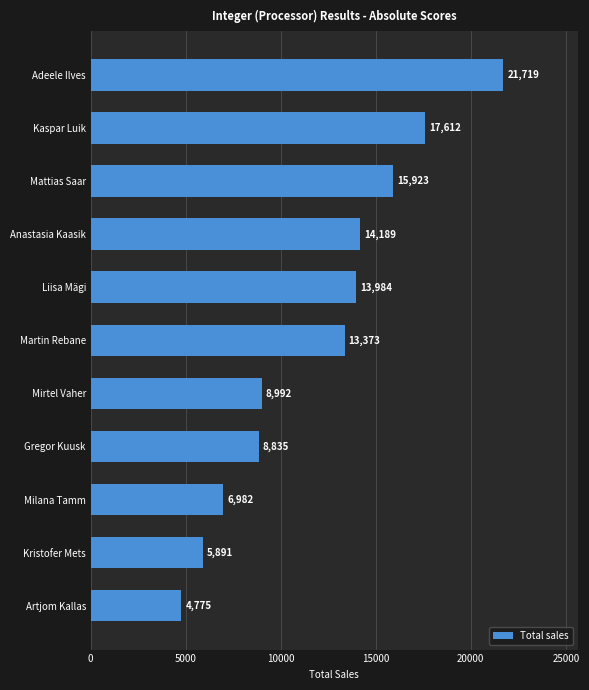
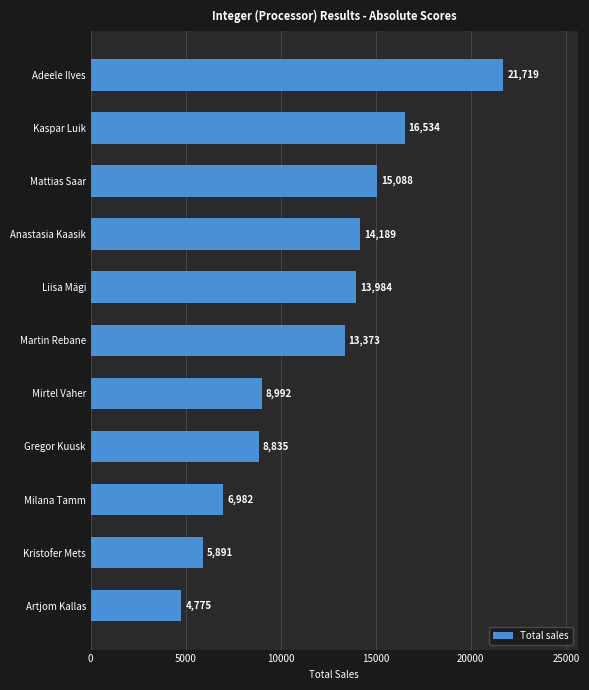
Kaspar Luik: 17,612 -> 16,534
Mattias Saar: 15,923 -> 15,088
